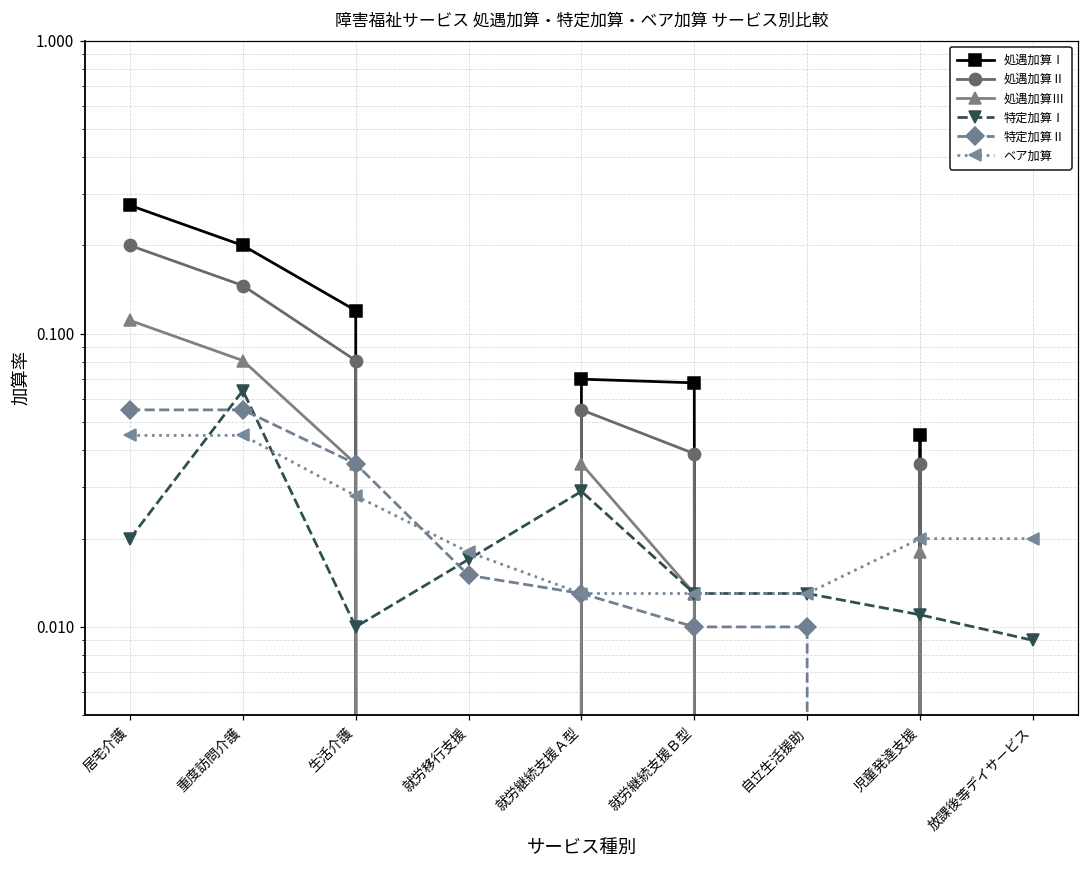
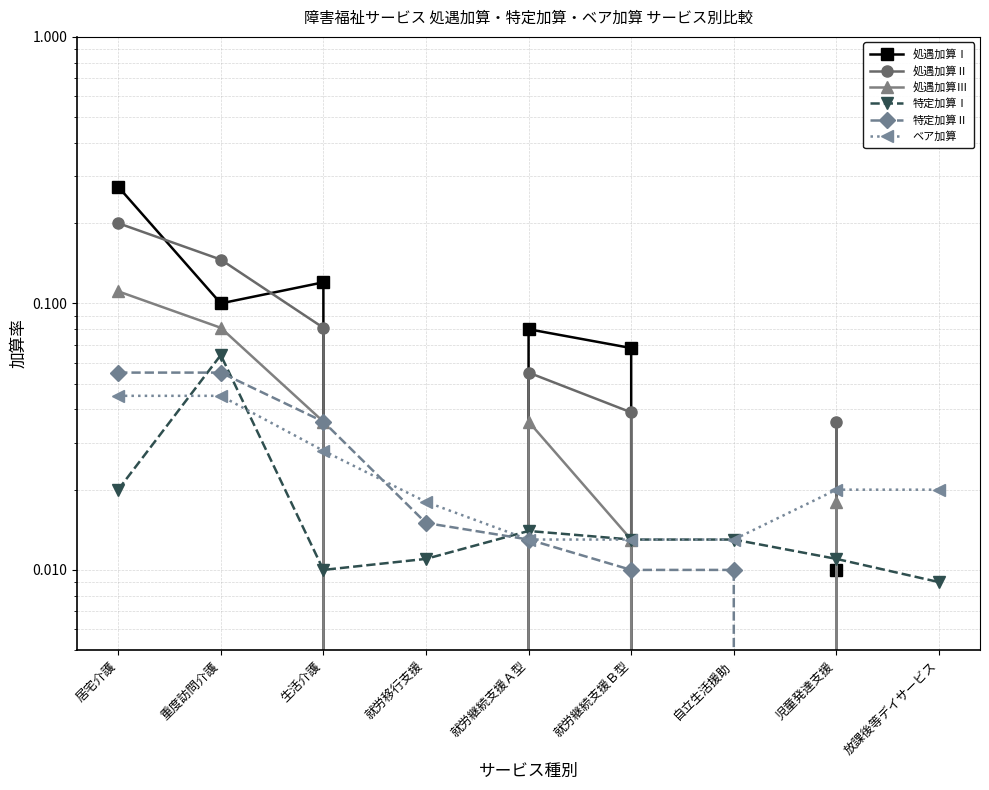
処遇加算Ⅰ, 重度訪問介護: 0.2 -> 0.1
特定加算Ⅰ, 就労移行支援: 0.017 -> 0.011
処遇加算Ⅰ, 就労継続支援Ａ型: 0.07 -> 0.08
特定加算Ⅰ, 就労継続支援Ａ型: 0.029 -> 0.014
処遇加算Ⅰ, 児童発達支援: 0.045 -> 0.010
